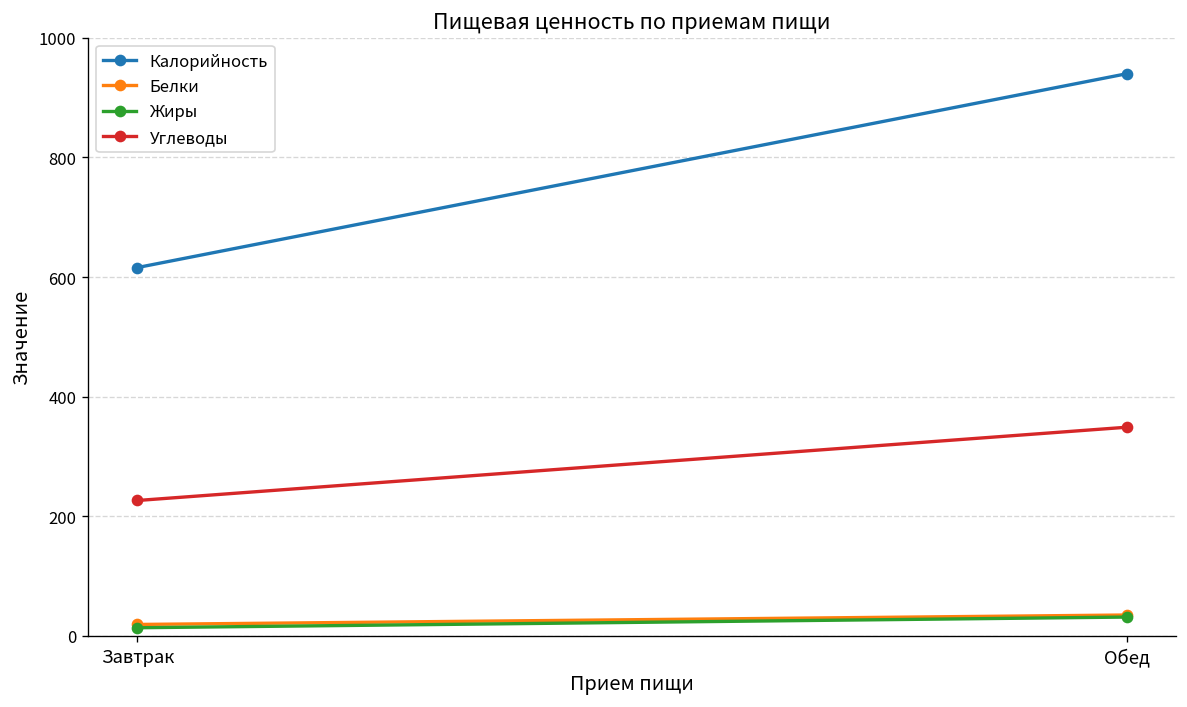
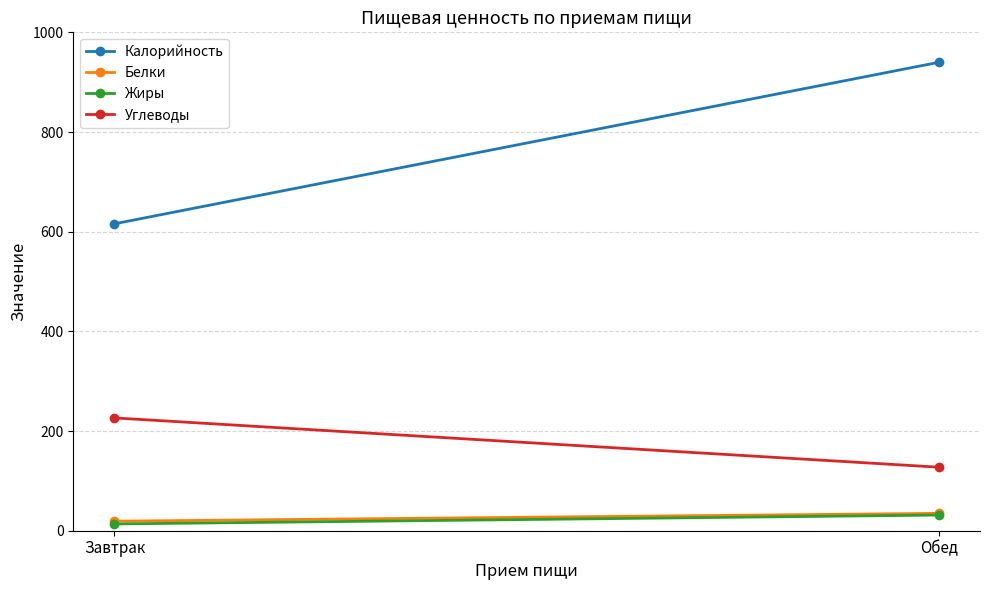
Углеводы, Обед: 350 -> 130
